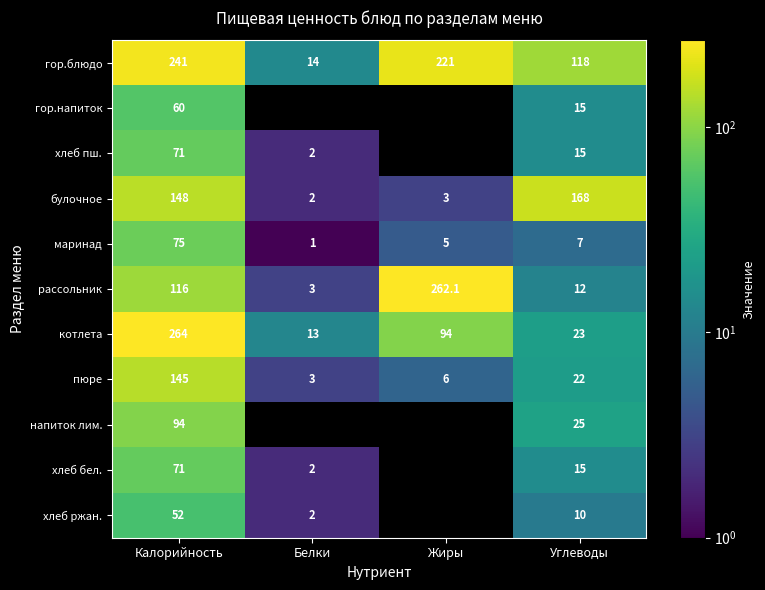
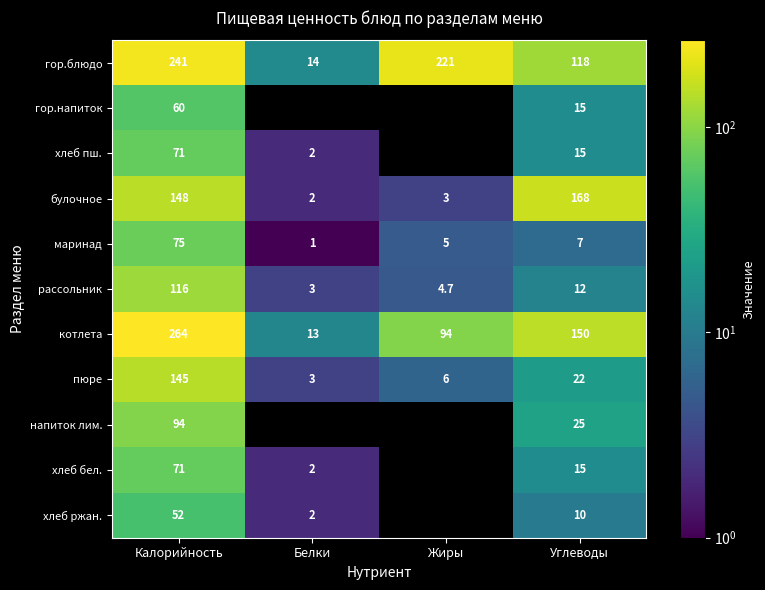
рассольник, Жиры: 262.1 -> 4.7
котлета, Углеводы: 23 -> 150
